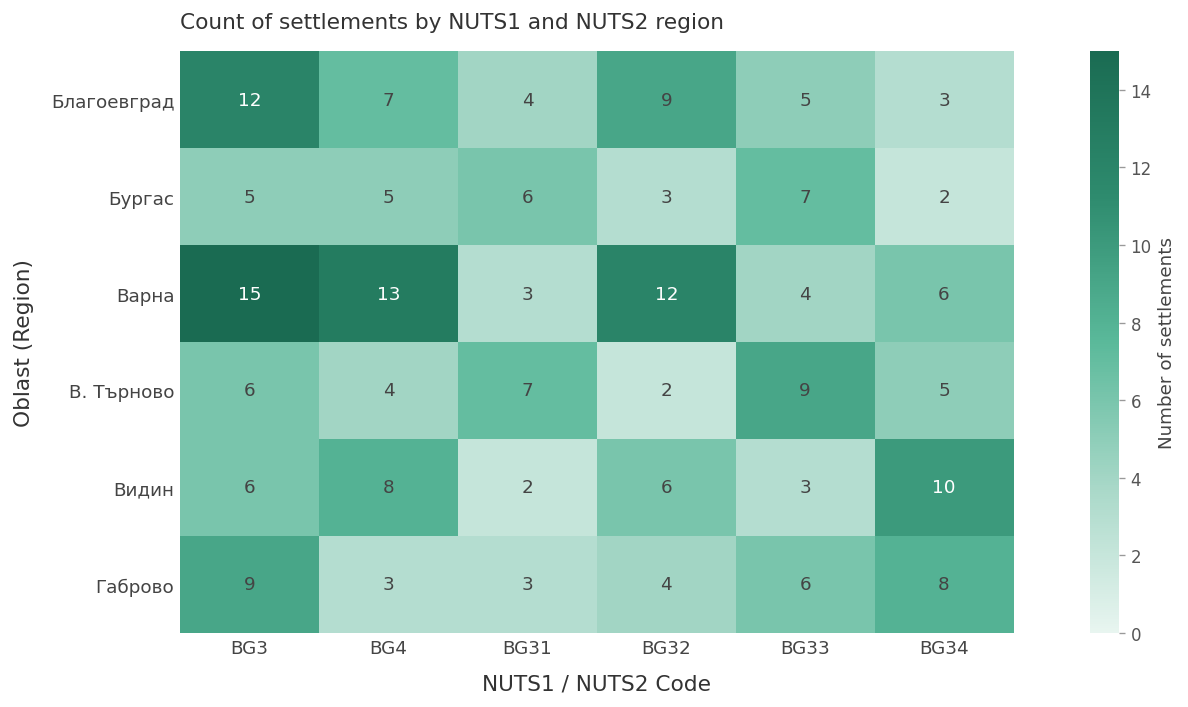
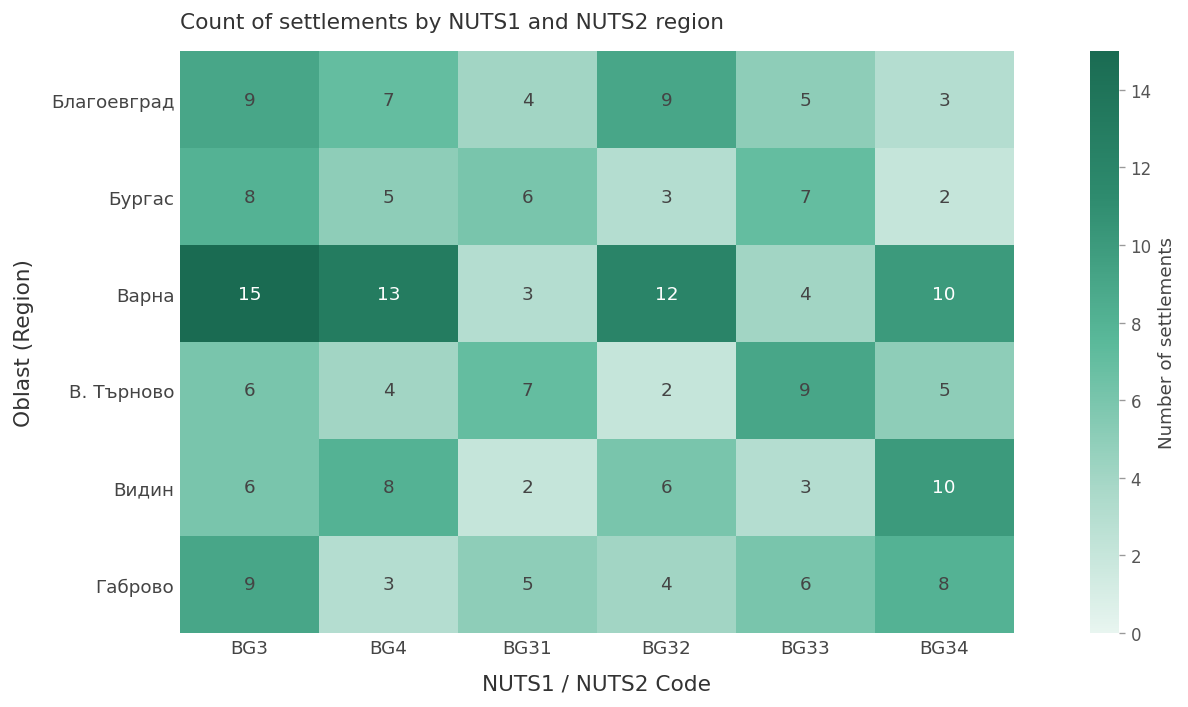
Благоевград, BG3: 12 -> 9
Бургас, BG3: 5 -> 8
Варна, BG34: 6 -> 10
Габрово, BG31: 3 -> 5
